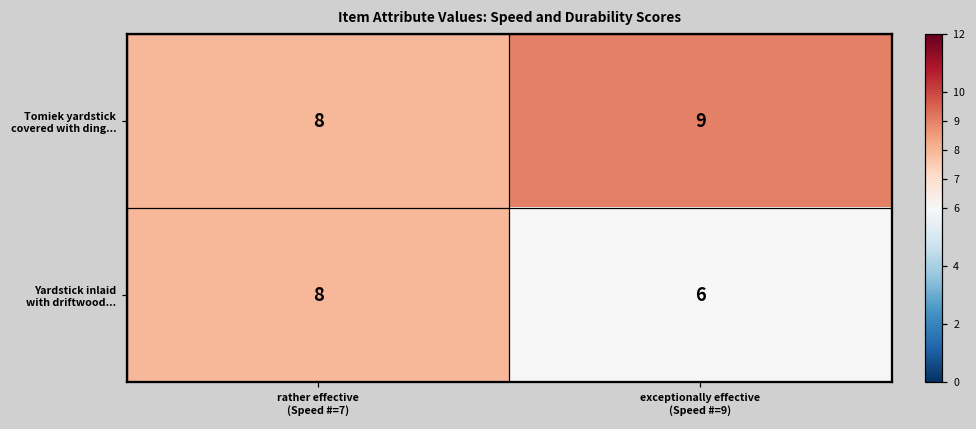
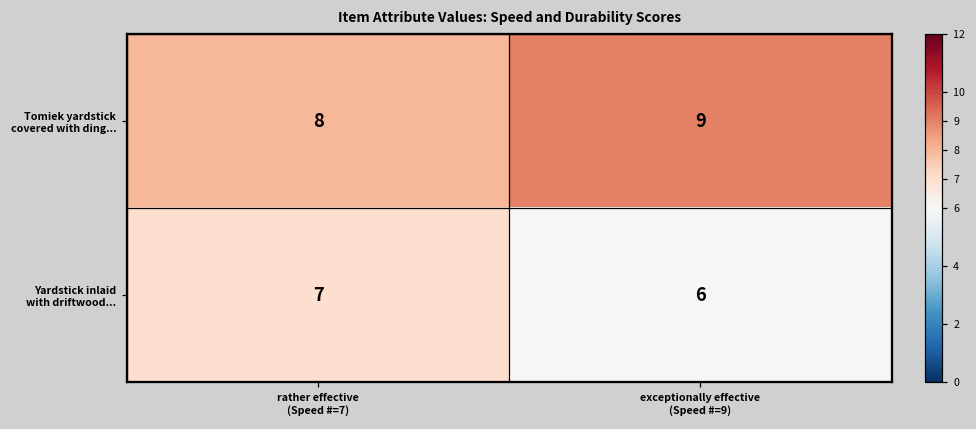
Yardstick inlaid with driftwood..., rather effective (Speed #=7): 8 -> 7
